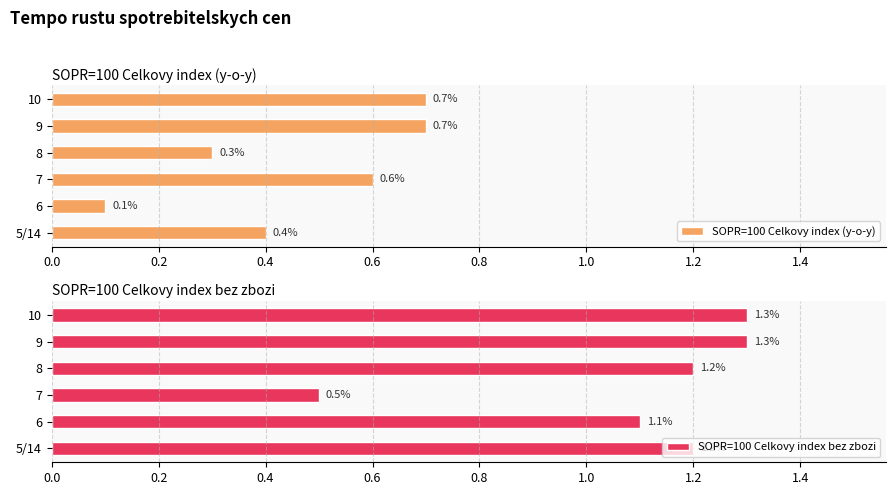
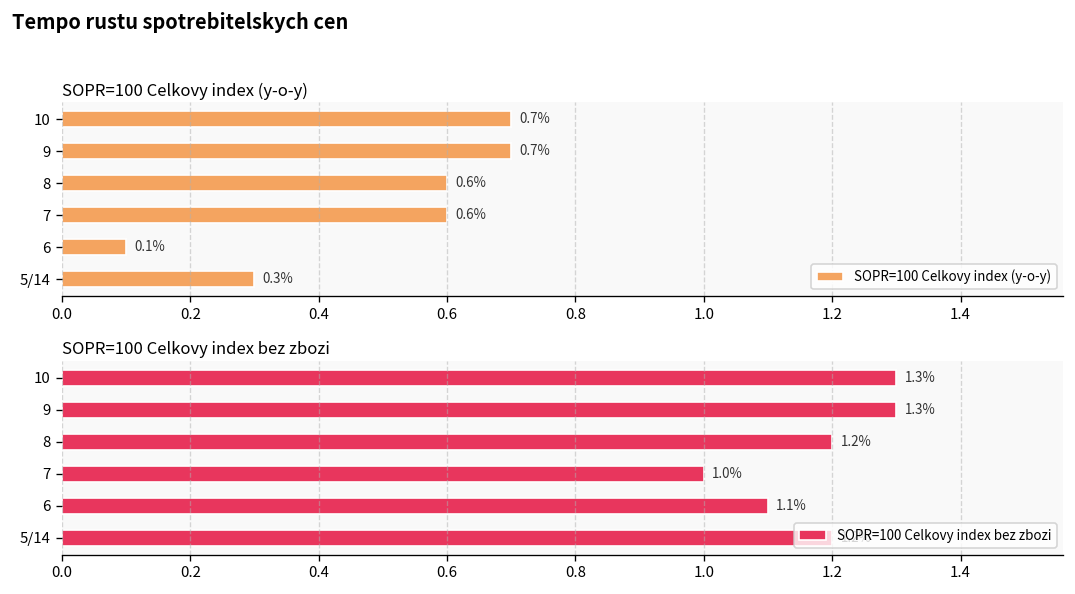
SOPR=100 Celkovy index (y-o-y), 8: 0.3% -> 0.6%
SOPR=100 Celkovy index (y-o-y), 5/14: 0.4% -> 0.3%
SOPR=100 Celkovy index bez zbozi, 7: 0.5% -> 1.0%
